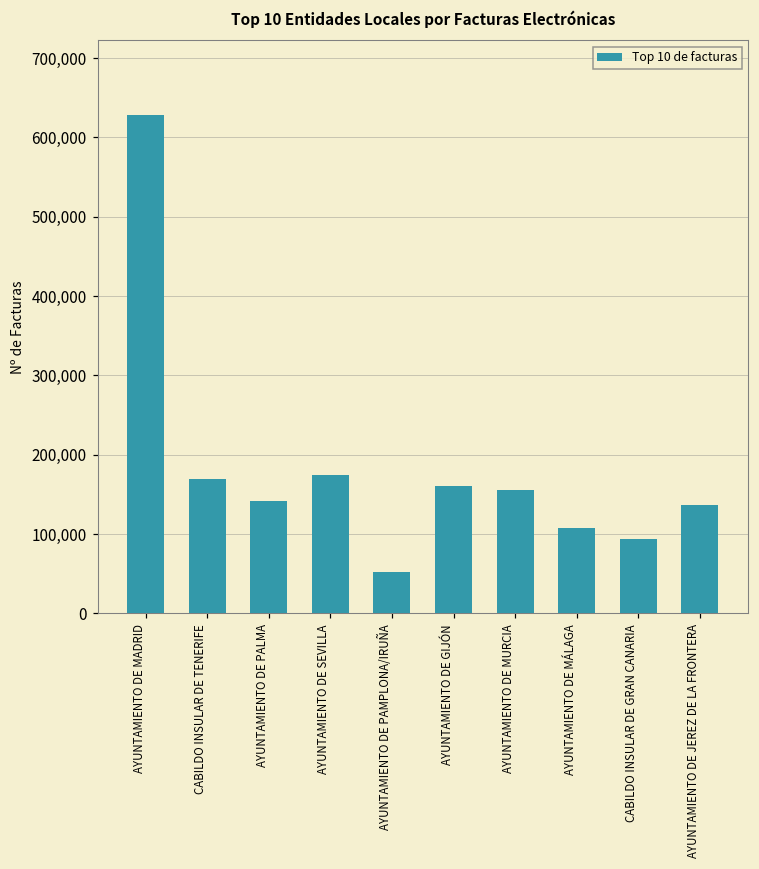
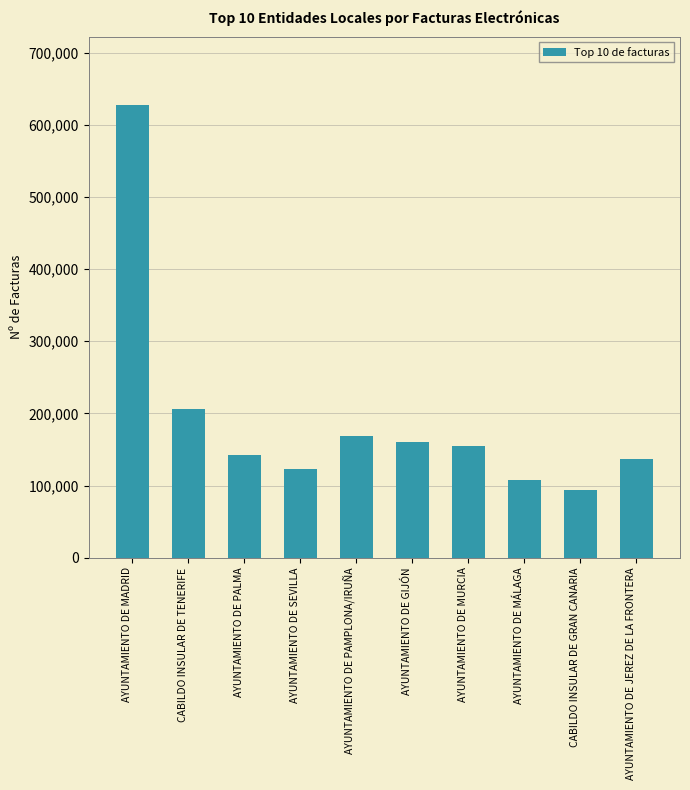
CABILDO INSULAR DE TENERIFE: 170,000 -> 210,000
AYUNTAMIENTO DE SEVILLA: 170,000 -> 120,000
AYUNTAMIENTO DE PAMPLONA/IRUÑA: 50,000 -> 170,000
